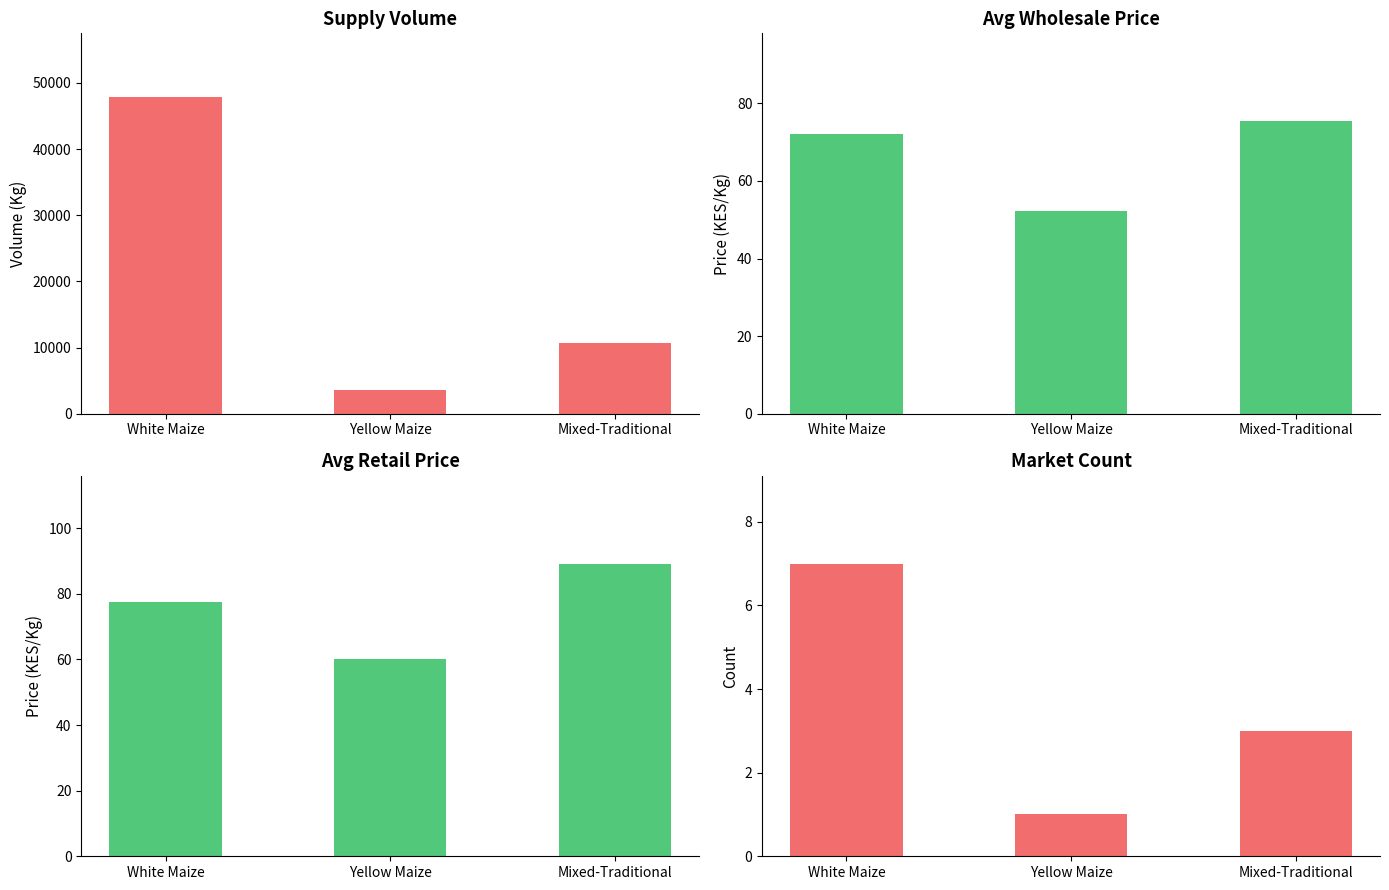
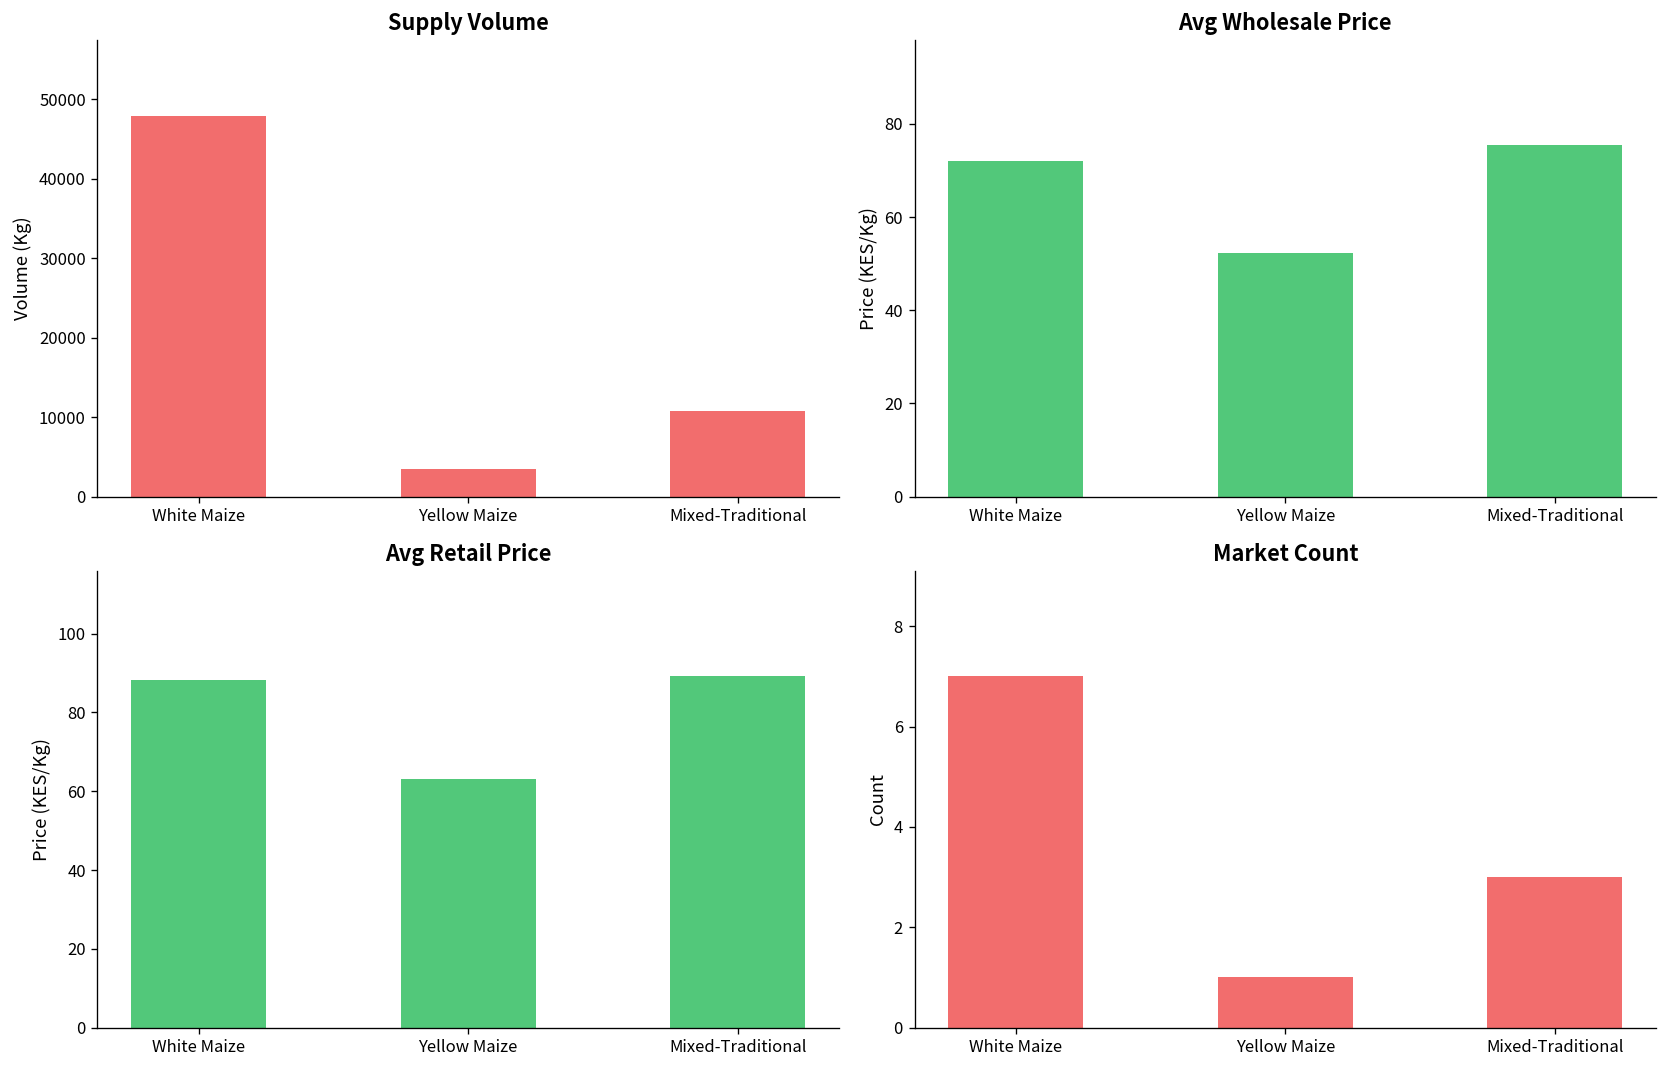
Avg Retail Price, White Maize: 78 -> 88
Avg Retail Price, Yellow Maize: 60 -> 63
